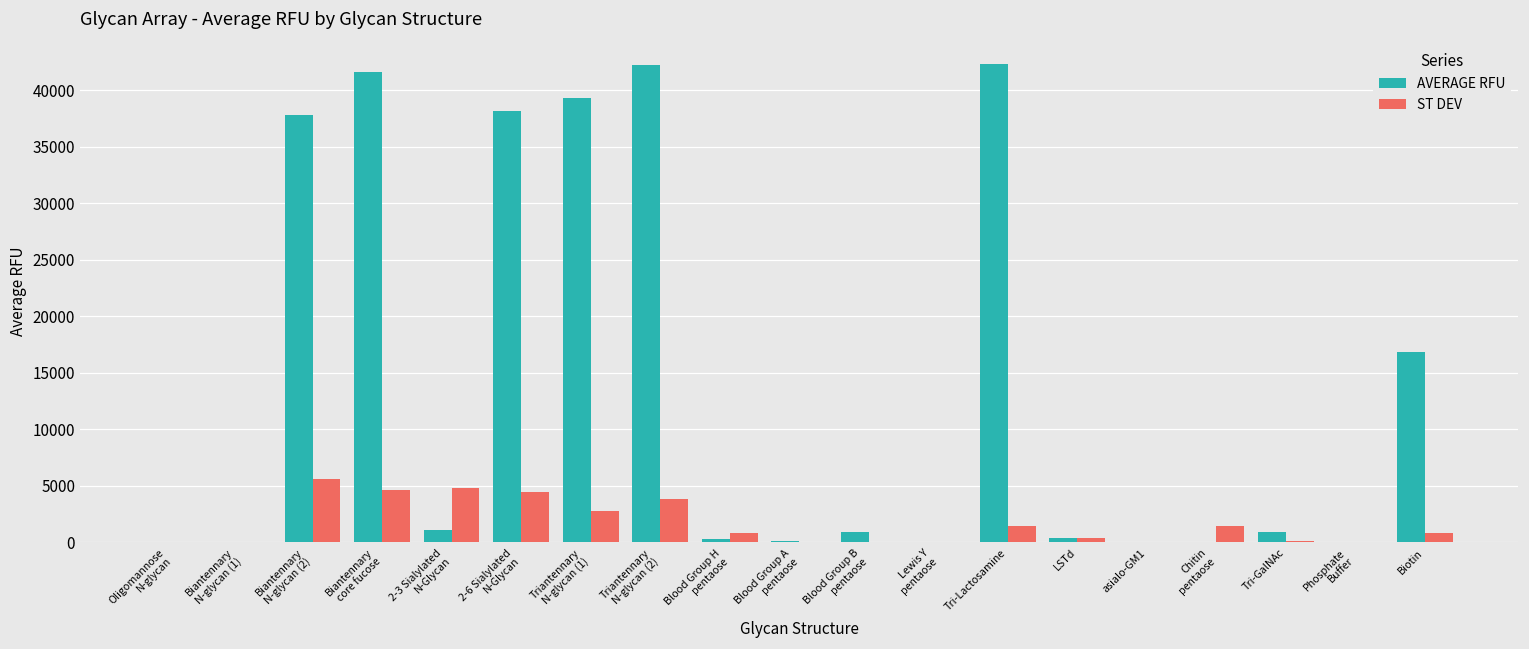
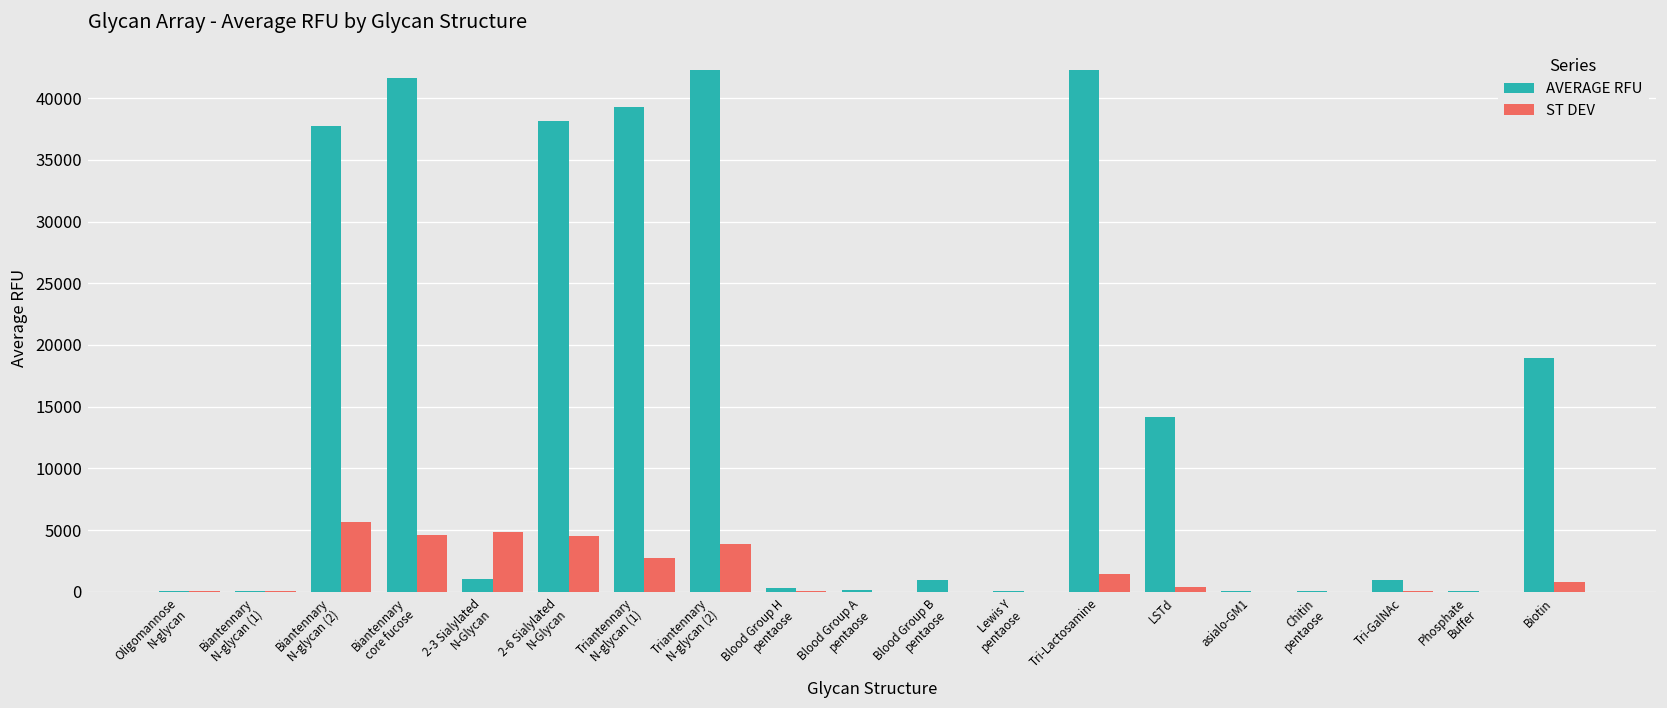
ST DEV, Blood Group H pentaose: 900 -> 0
AVERAGE RFU, LSTd: 400 -> 14200
ST DEV, Chitin pentaose: 1500 -> 0
AVERAGE RFU, Biotin: 16800 -> 18900
